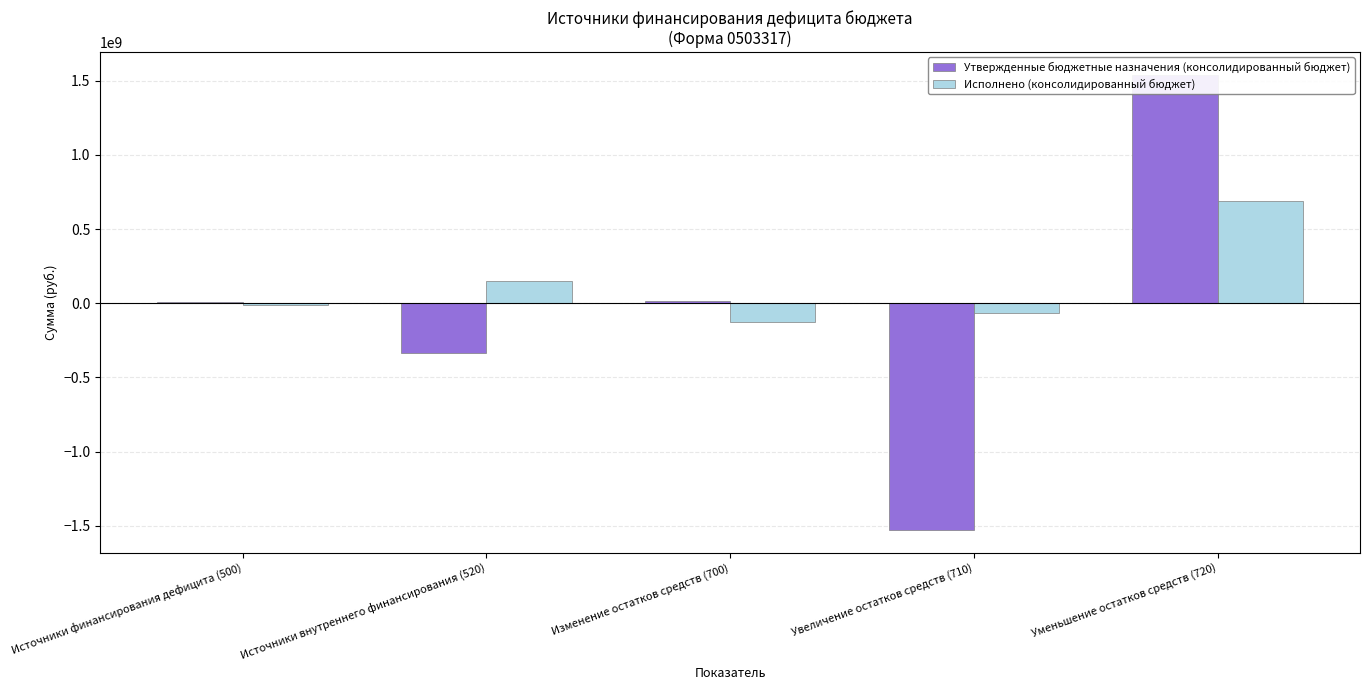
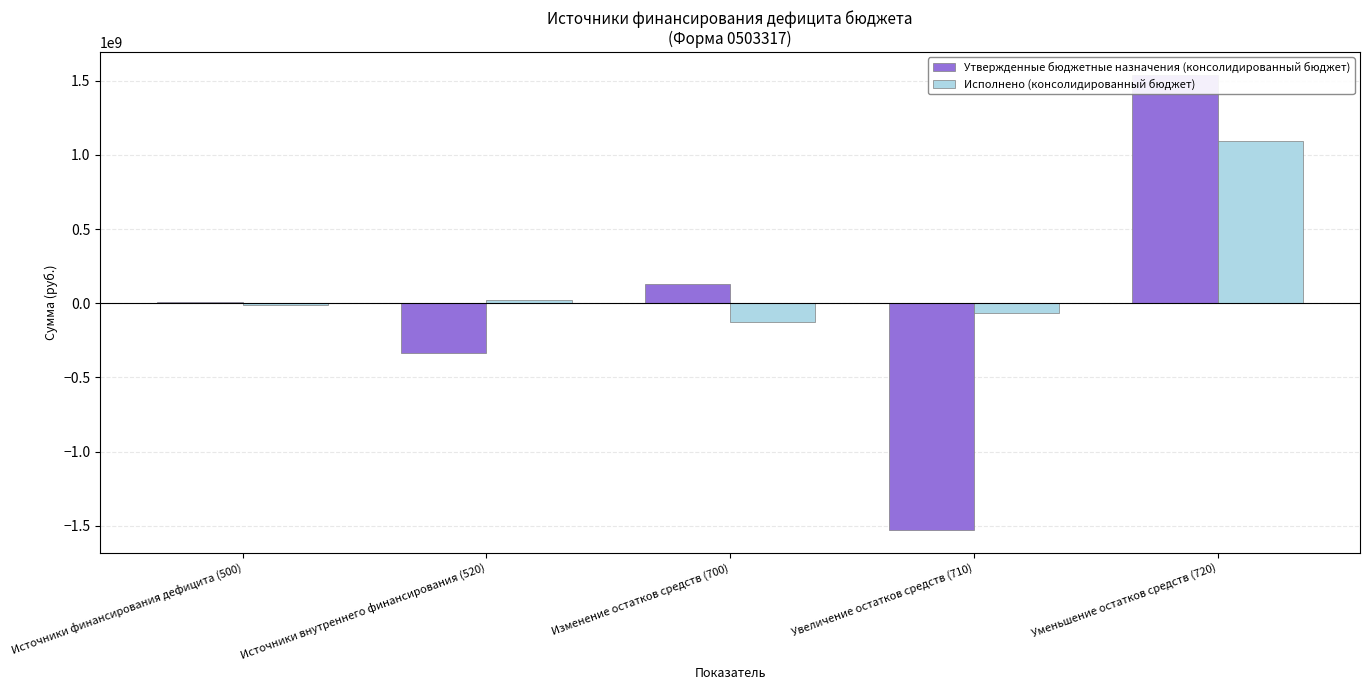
Исполнено (консолидированный бюджет), Источники внутреннего финансирования (520): 150000000 -> 20000000
Утвержденные бюджетные назначения (консолидированный бюджет), Изменение остатков средств (700): 10000000 -> 130000000
Исполнено (консолидированный бюджет), Уменьшение остатков средств (720): 690000000 -> 1090000000
